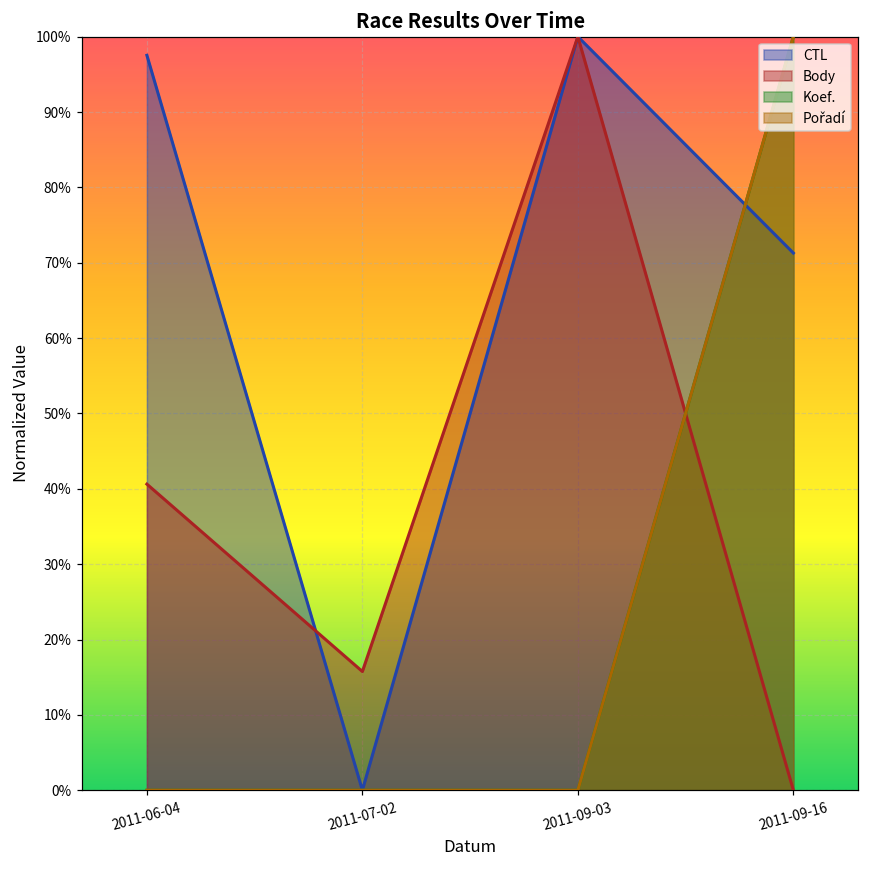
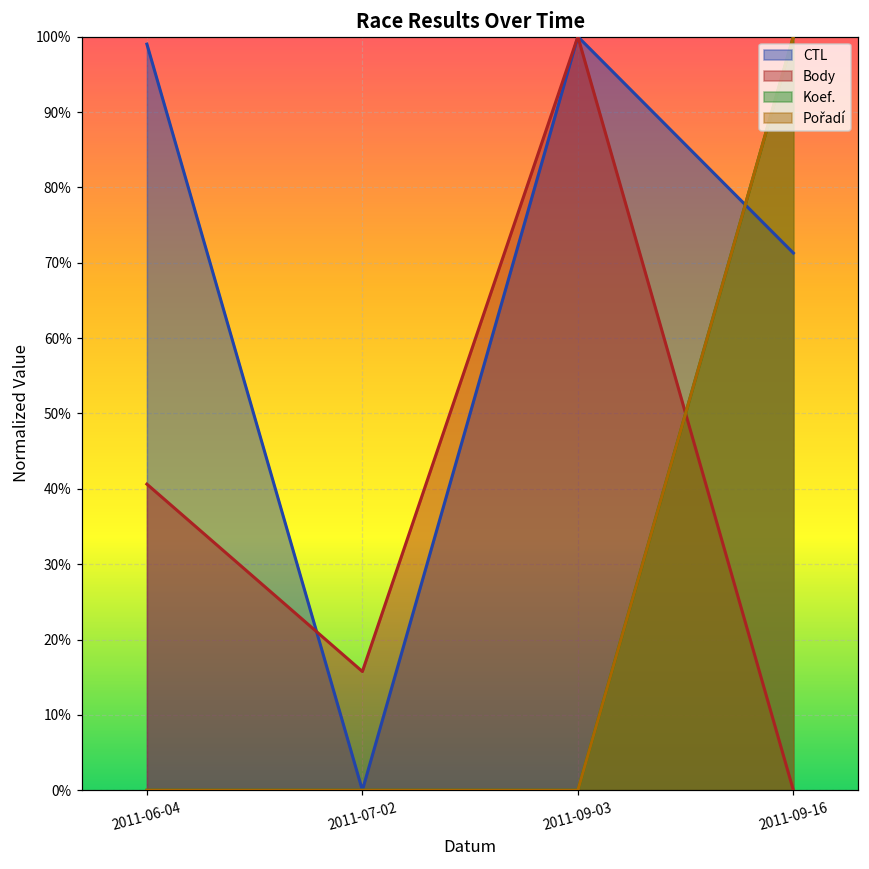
CTL, 2011-06-04: 98% -> 99%
